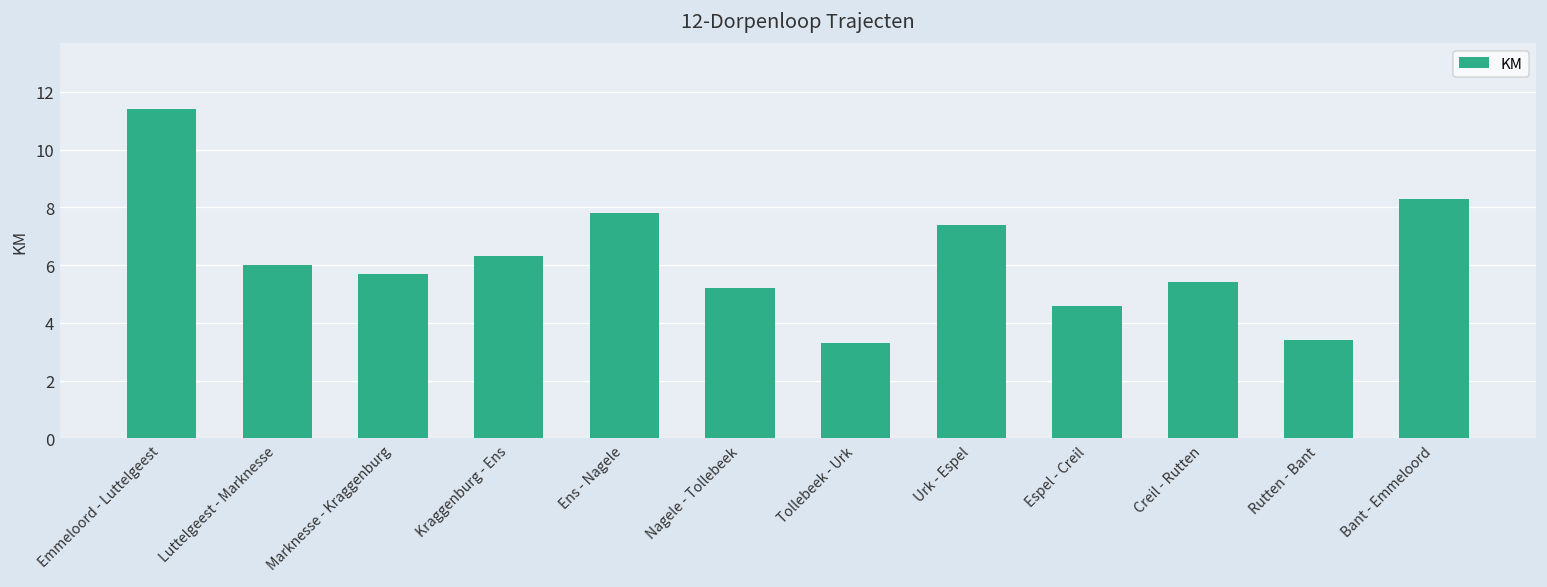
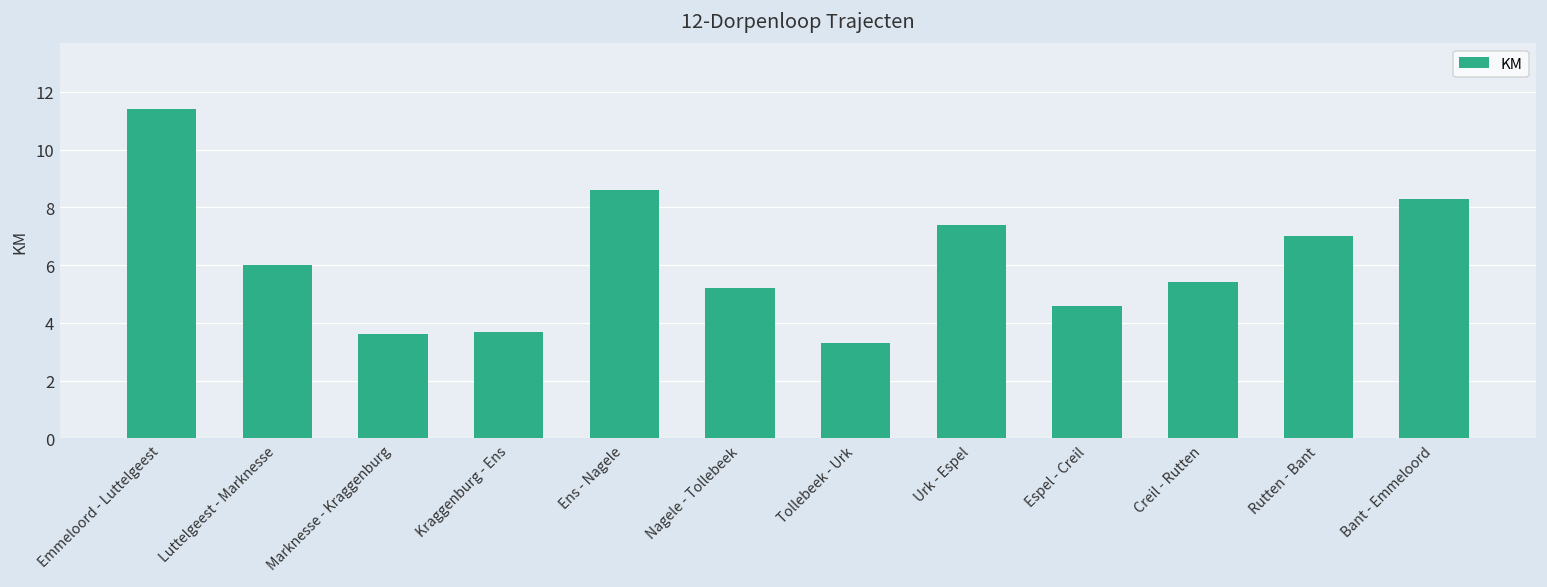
Marknesse - Kraggenburg: 5.7 -> 3.6
Kraggenburg - Ens: 6.3 -> 3.7
Ens - Nagele: 7.8 -> 8.6
Rutten - Bant: 3.4 -> 7.0
